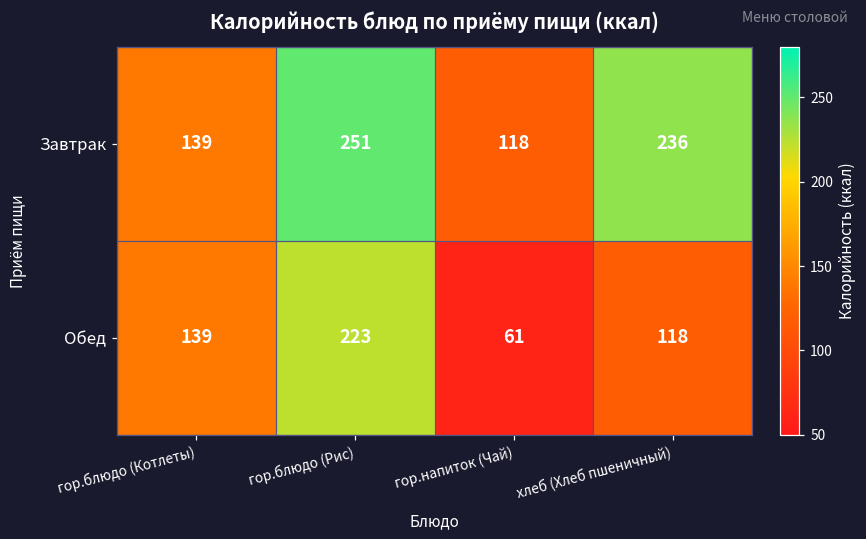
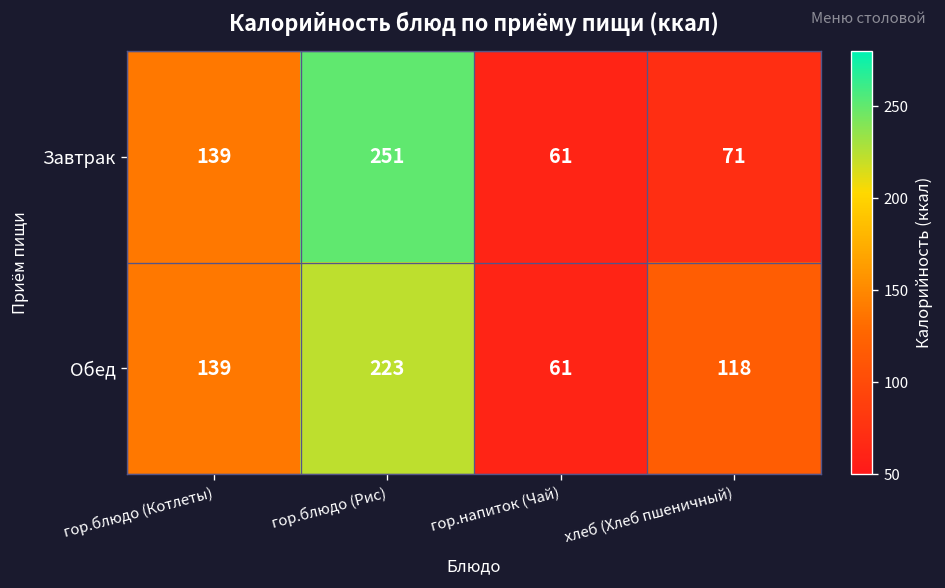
Завтрак, гор.напиток (Чай): 118 -> 61
Завтрак, хлеб (Хлеб пшеничный): 236 -> 71
